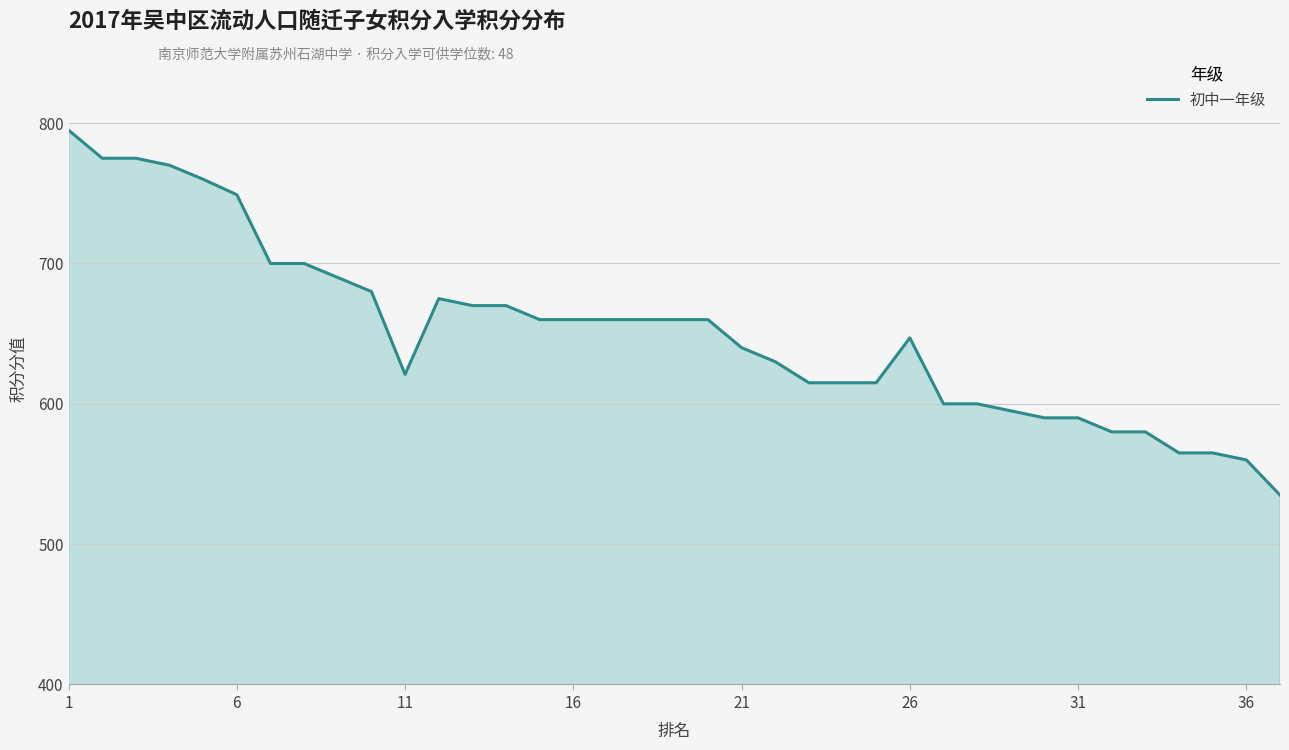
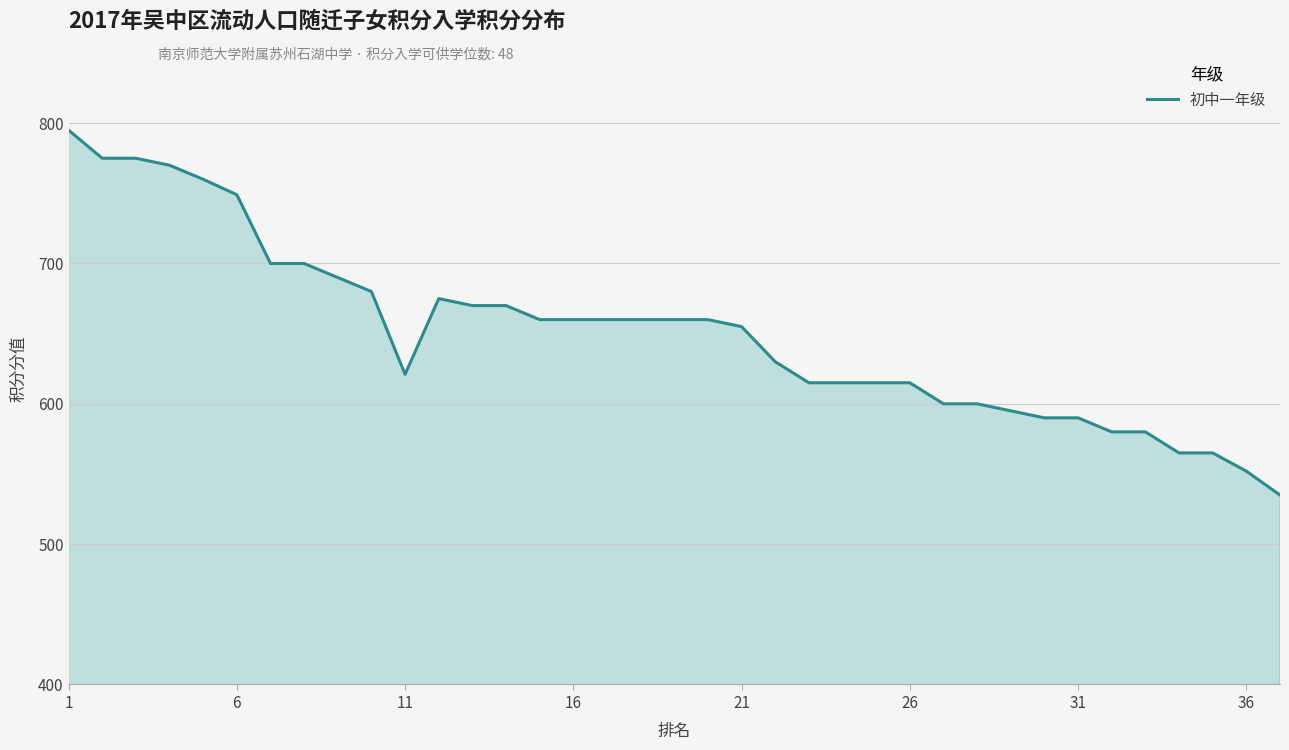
21: 640 -> 655
26: 647 -> 615
36: 560 -> 552
